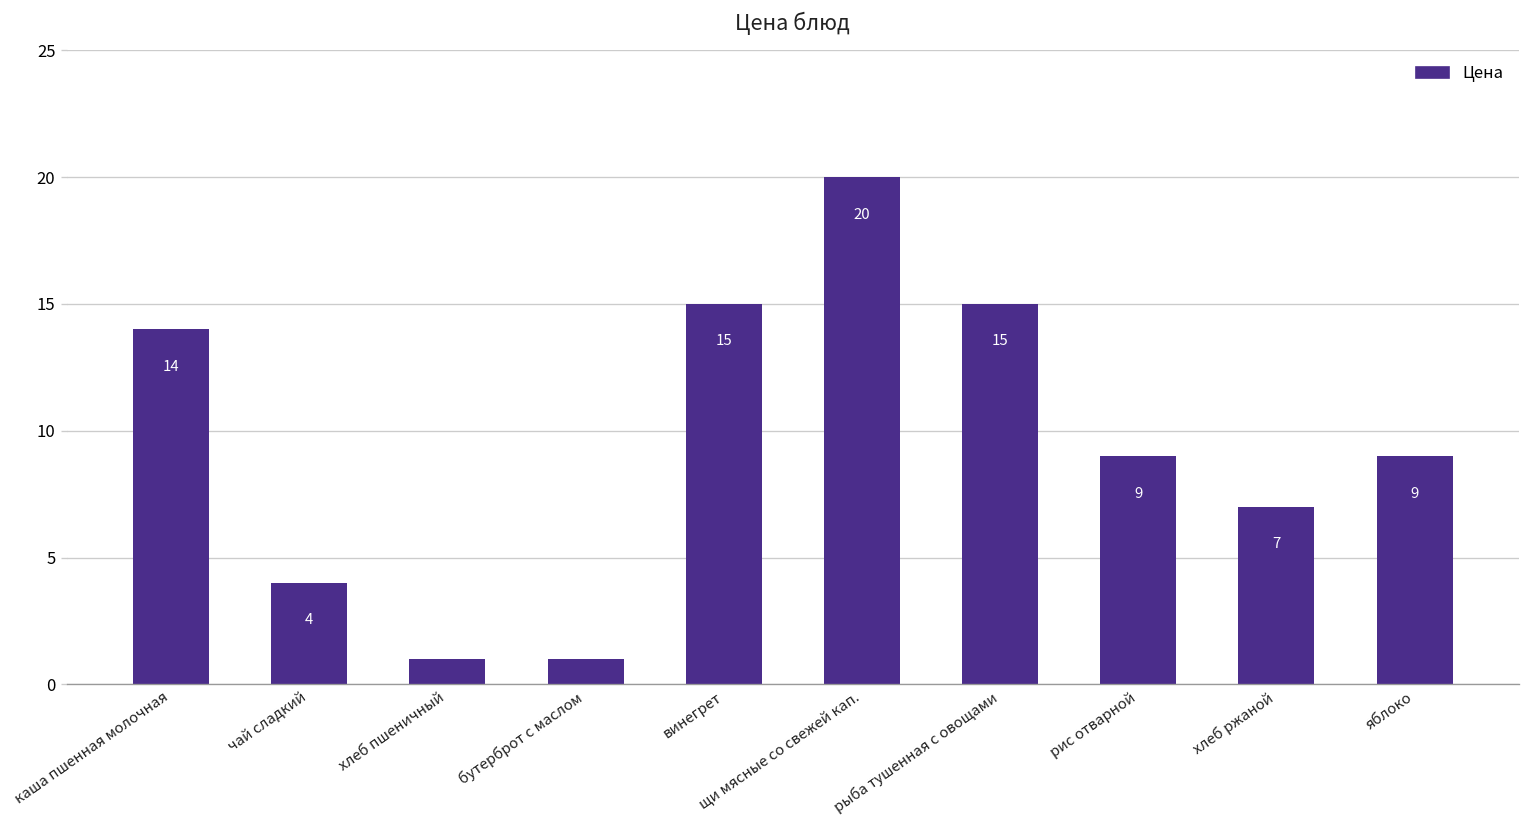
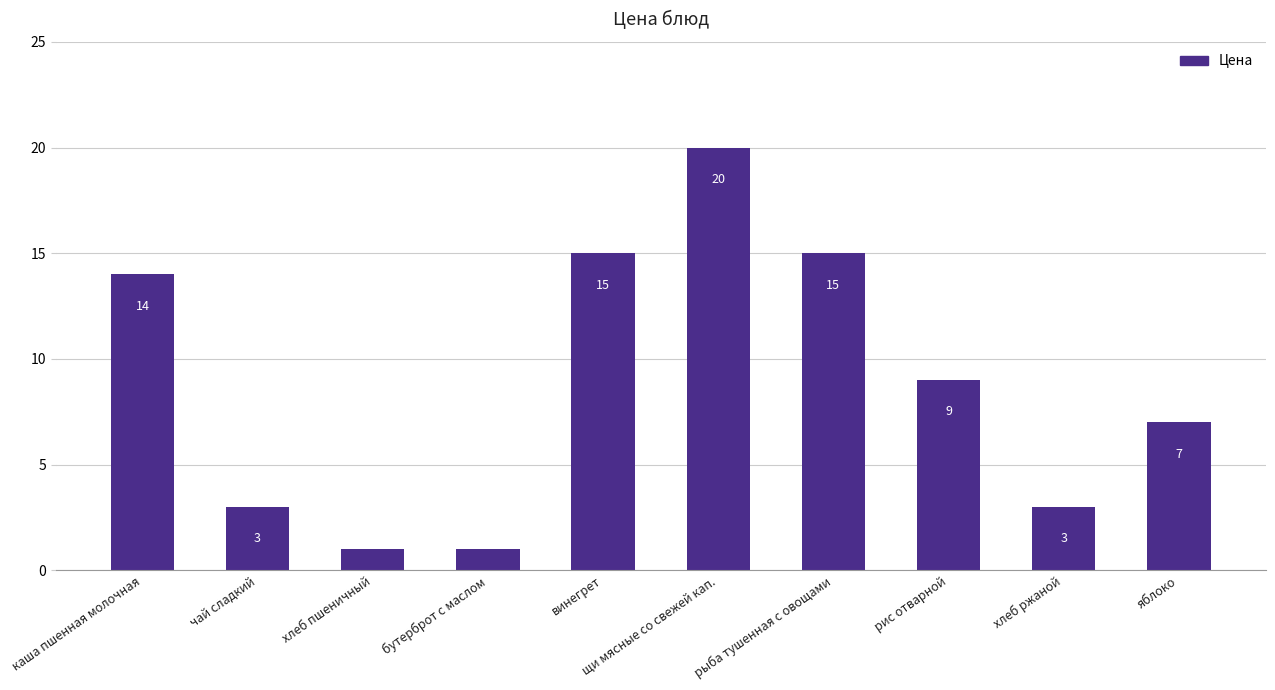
чай сладкий: 4 -> 3
хлеб ржаной: 7 -> 3
яблоко: 9 -> 7
